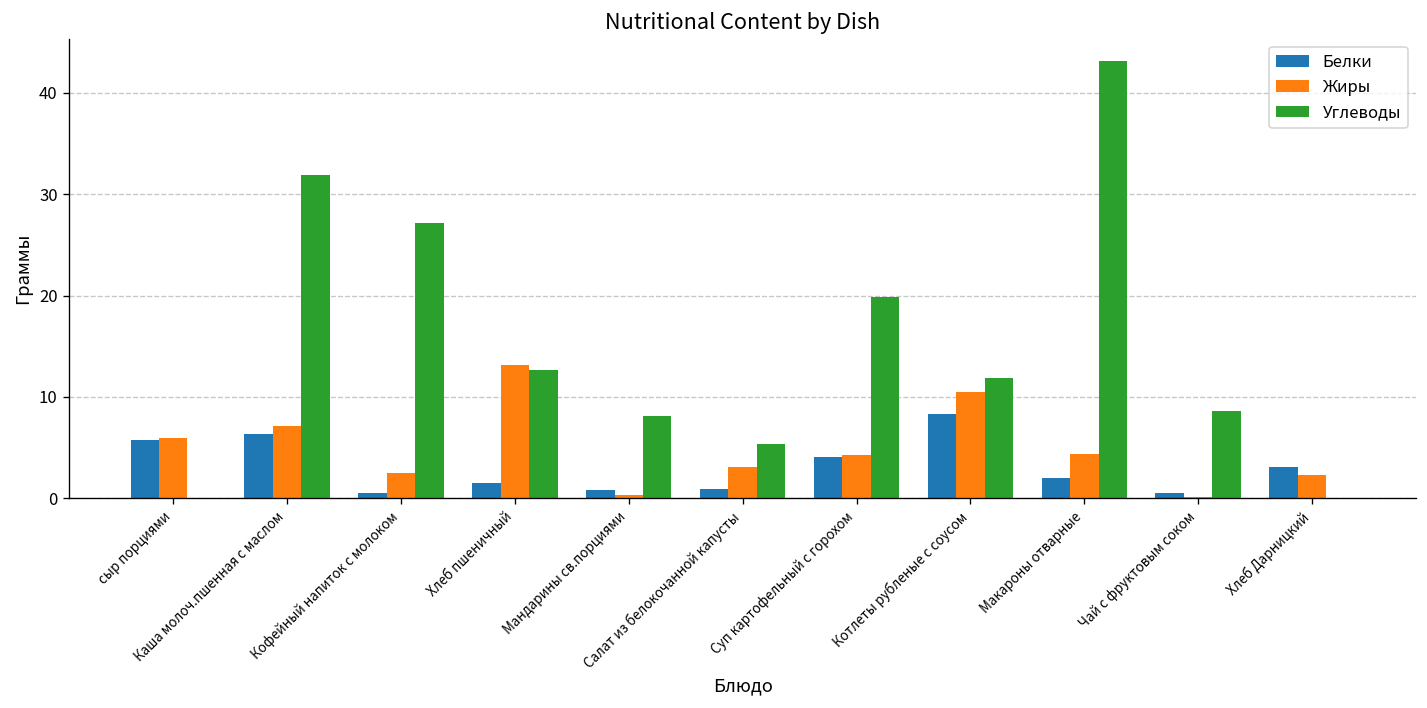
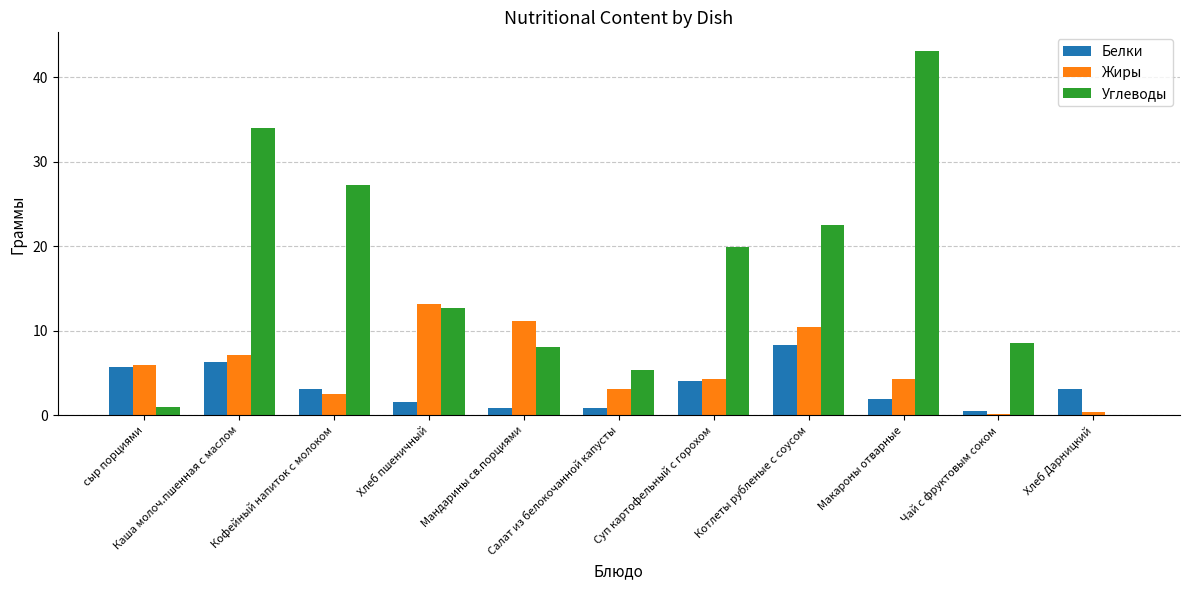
Углеводы, сыр порциями: 0 -> 1
Углеводы, Каша молоч.пшенная с маслом: 32 -> 34
Белки, Кофейный напиток с молоком: 1 -> 3
Жиры, Мандарины св.порциями: 0 -> 11
Углеводы, Котлеты рубленые с соусом: 12 -> 23
Жиры, Хлеб Дарницкий: 2 -> 0
